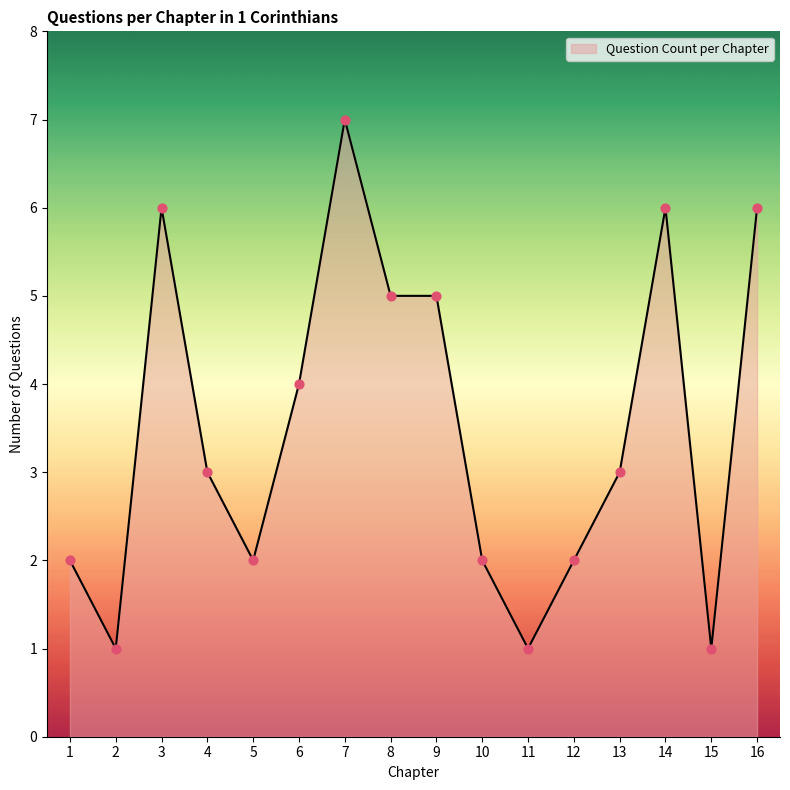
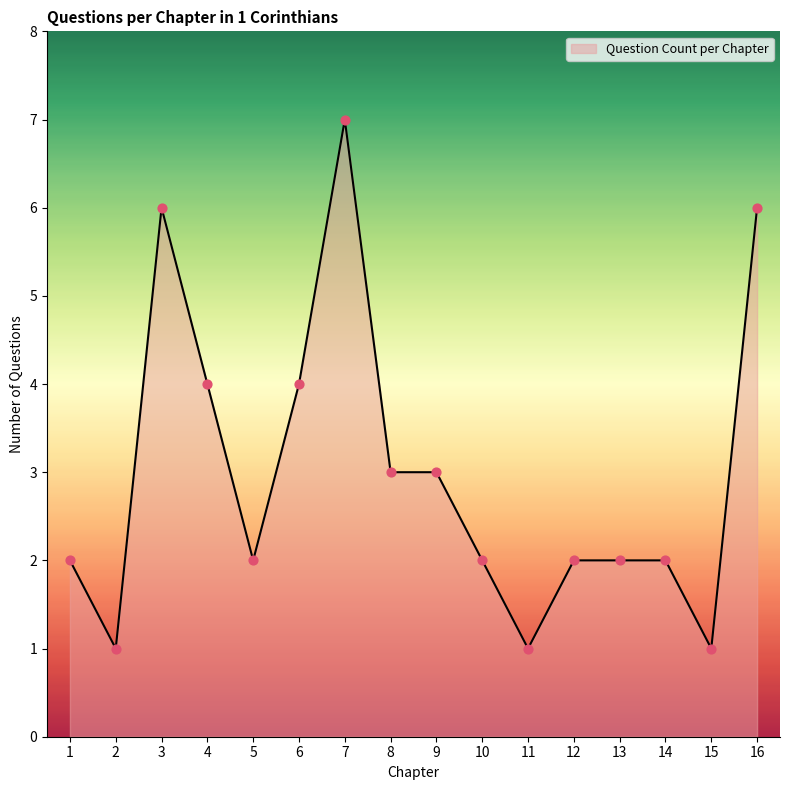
4: 3 -> 4
8: 5 -> 3
9: 5 -> 3
13: 3 -> 2
14: 6 -> 2
